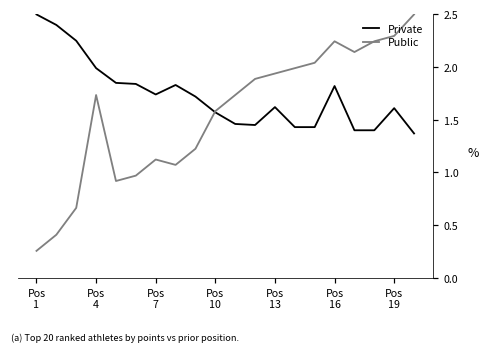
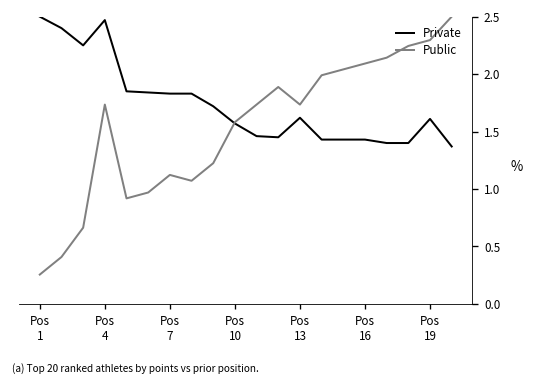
Private, Pos 4: 2.0 -> 2.5
Private, Pos 7: 1.7 -> 1.8
Public, Pos 13: 1.9 -> 1.7
Private, Pos 16: 1.8 -> 1.4
Public, Pos 16: 2.2 -> 2.1
